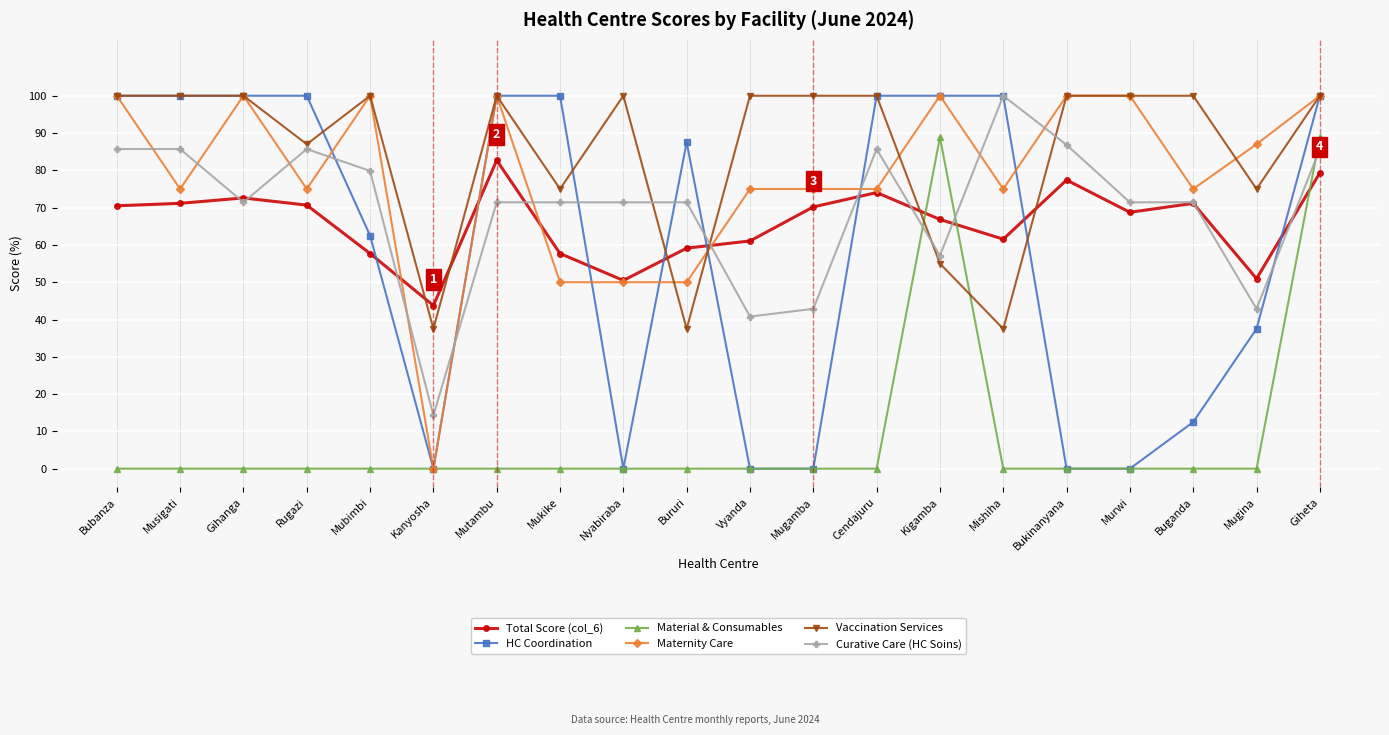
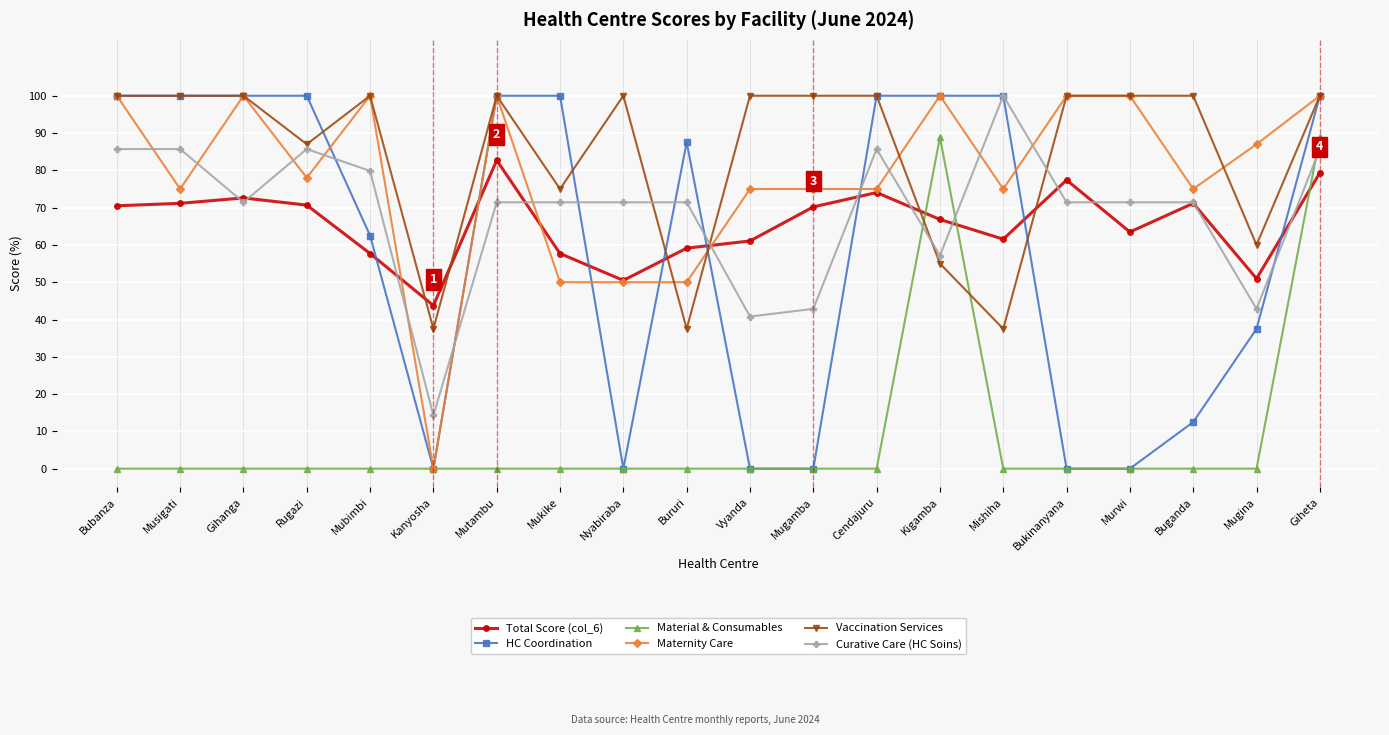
Maternity Care, Rugazi: 75 -> 78
Curative Care (HC Soins), Bukinanyana: 87 -> 71
Total Score (col_6), Murwi: 69 -> 63
Vaccination Services, Mugina: 75 -> 60
